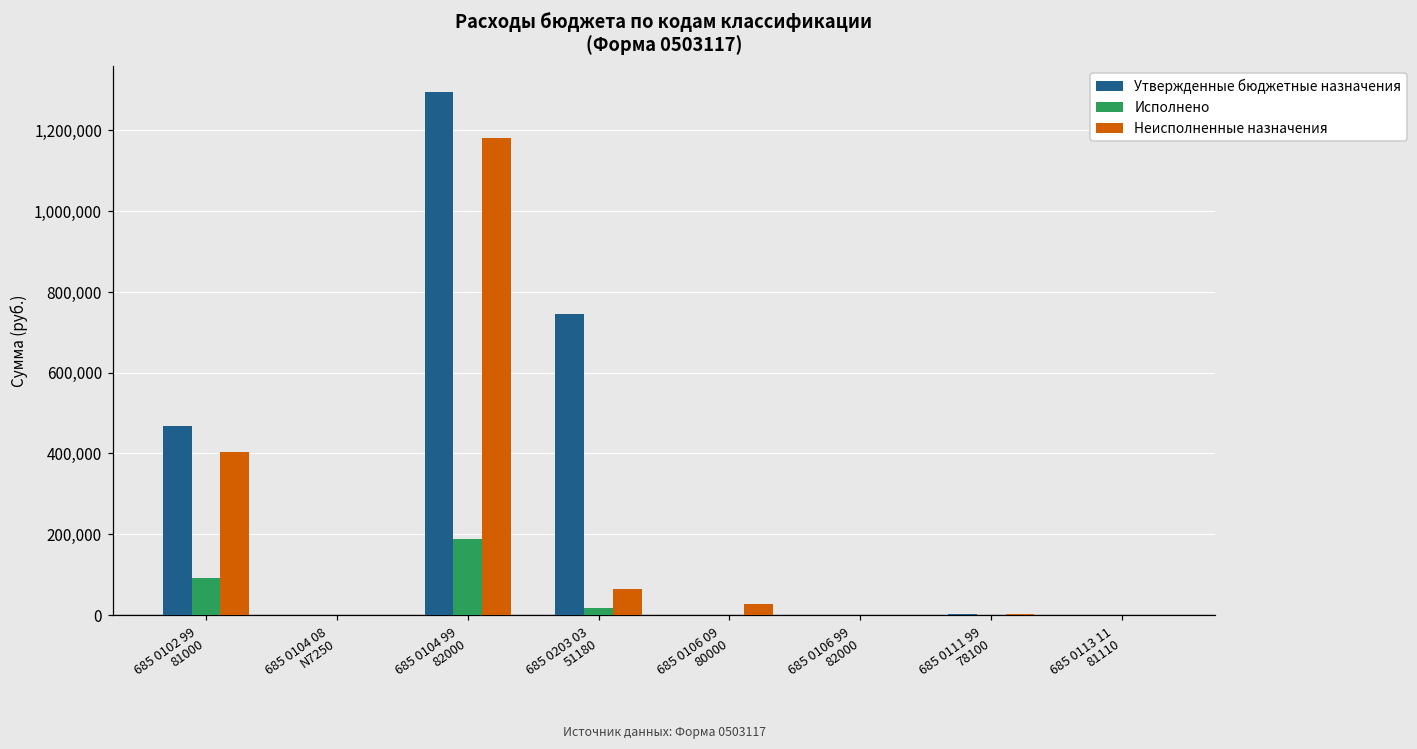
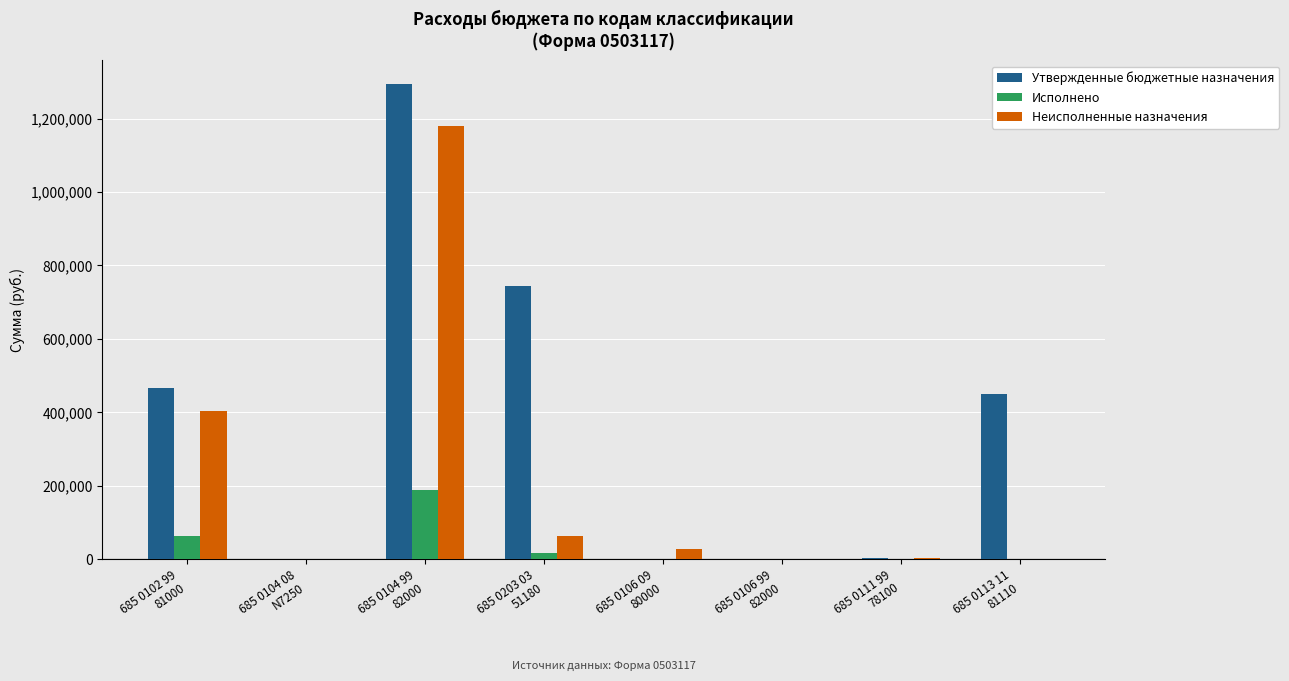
Исполнено, 685 0102 99 81000: 90,000 -> 60,000
Утвержденные бюджетные назначения, 685 0113 11 81110: 0 -> 450,000
